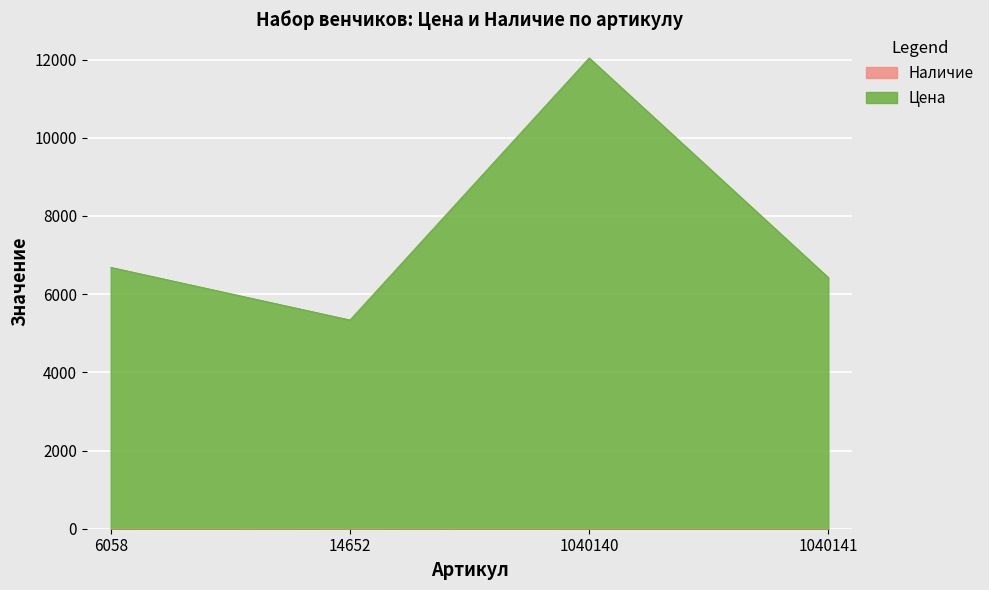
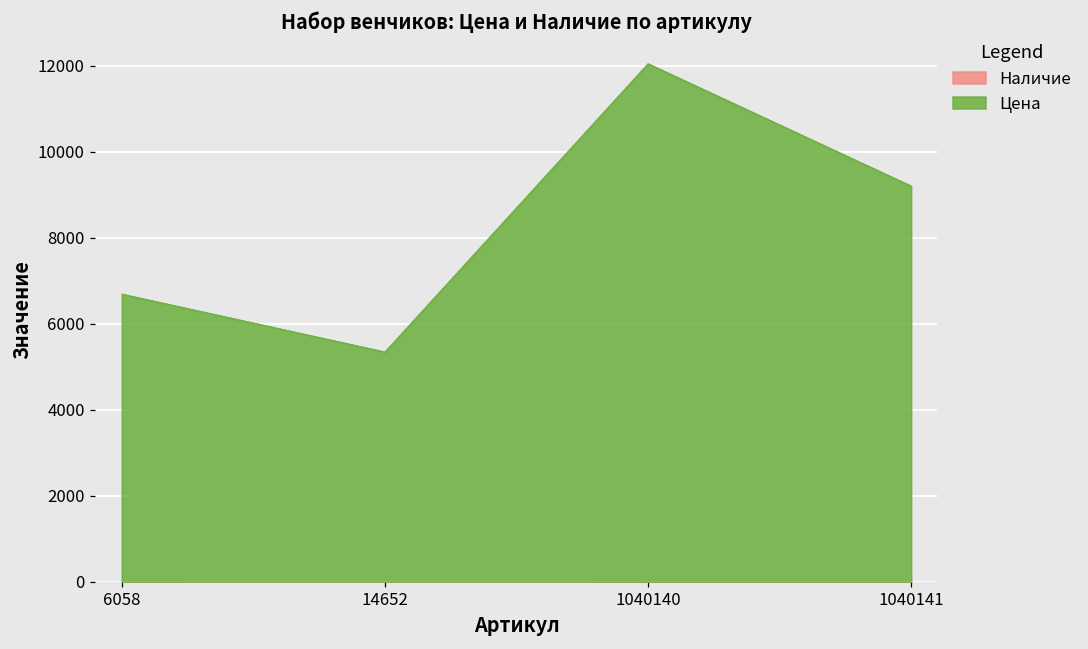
Цена, 1040141: 6400 -> 9200
